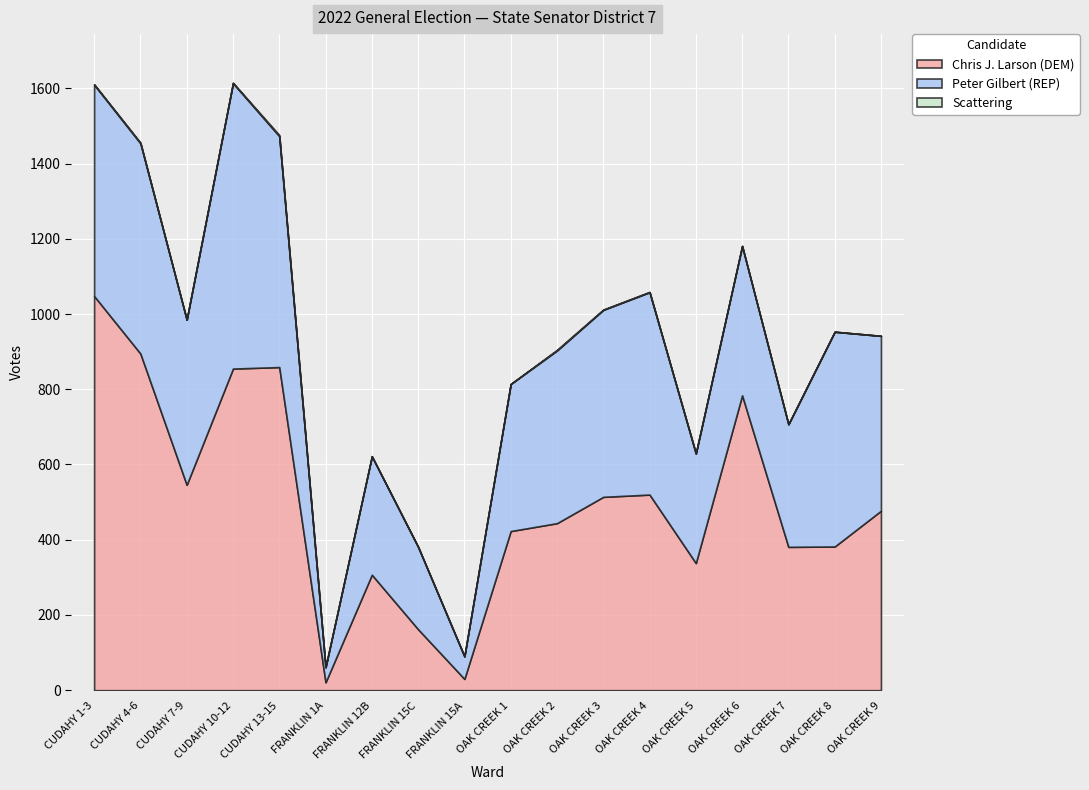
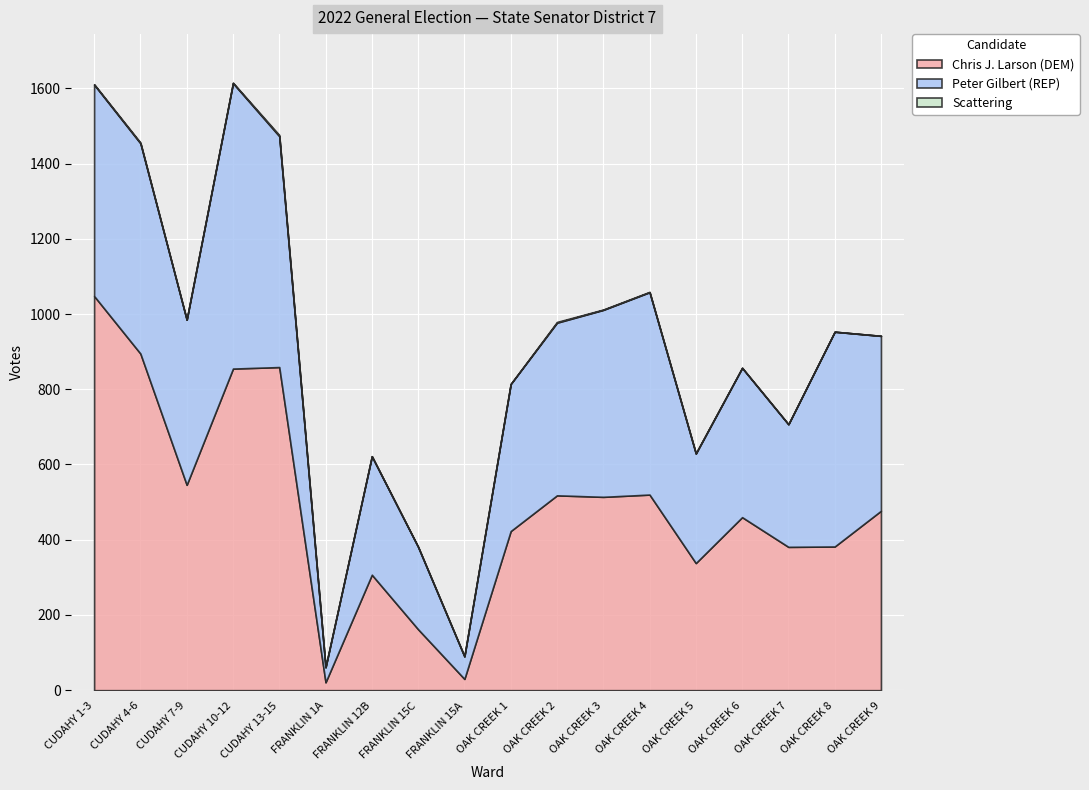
Chris J. Larson (DEM), OAK CREEK 2: 440 -> 520
Chris J. Larson (DEM), OAK CREEK 6: 780 -> 460
